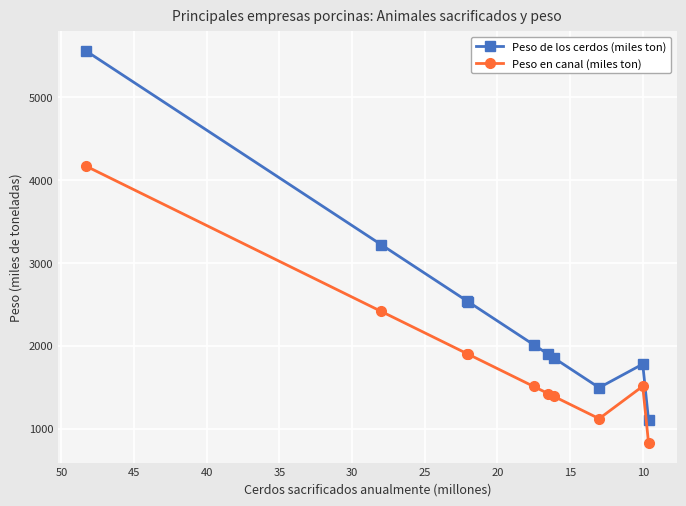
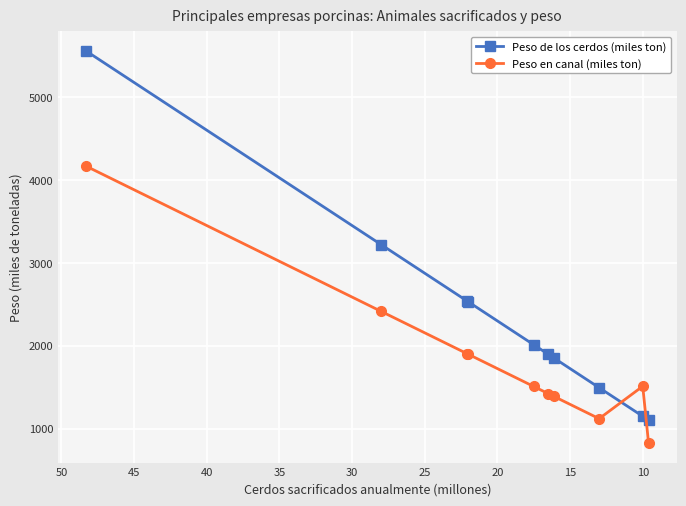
Peso de los cerdos (miles ton), 10: 1800 -> 1200
